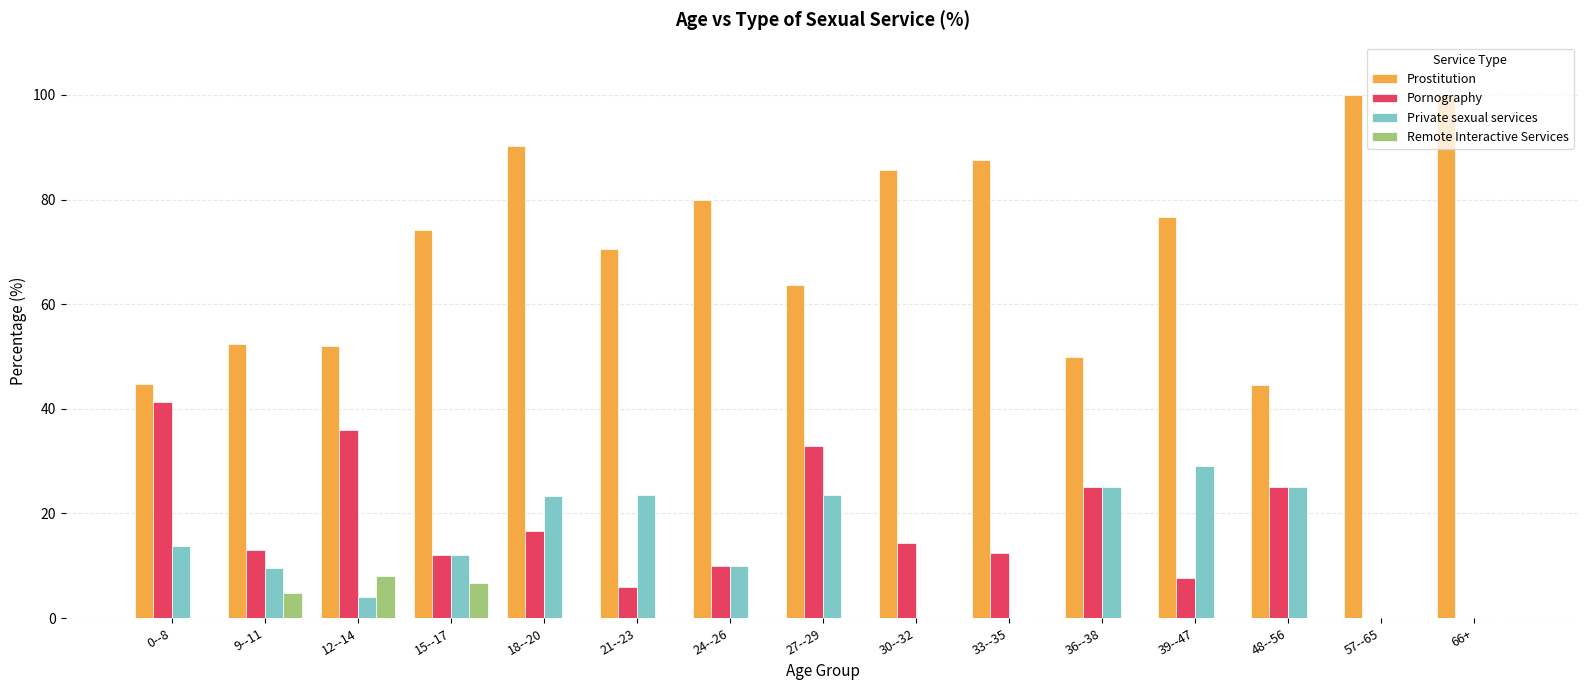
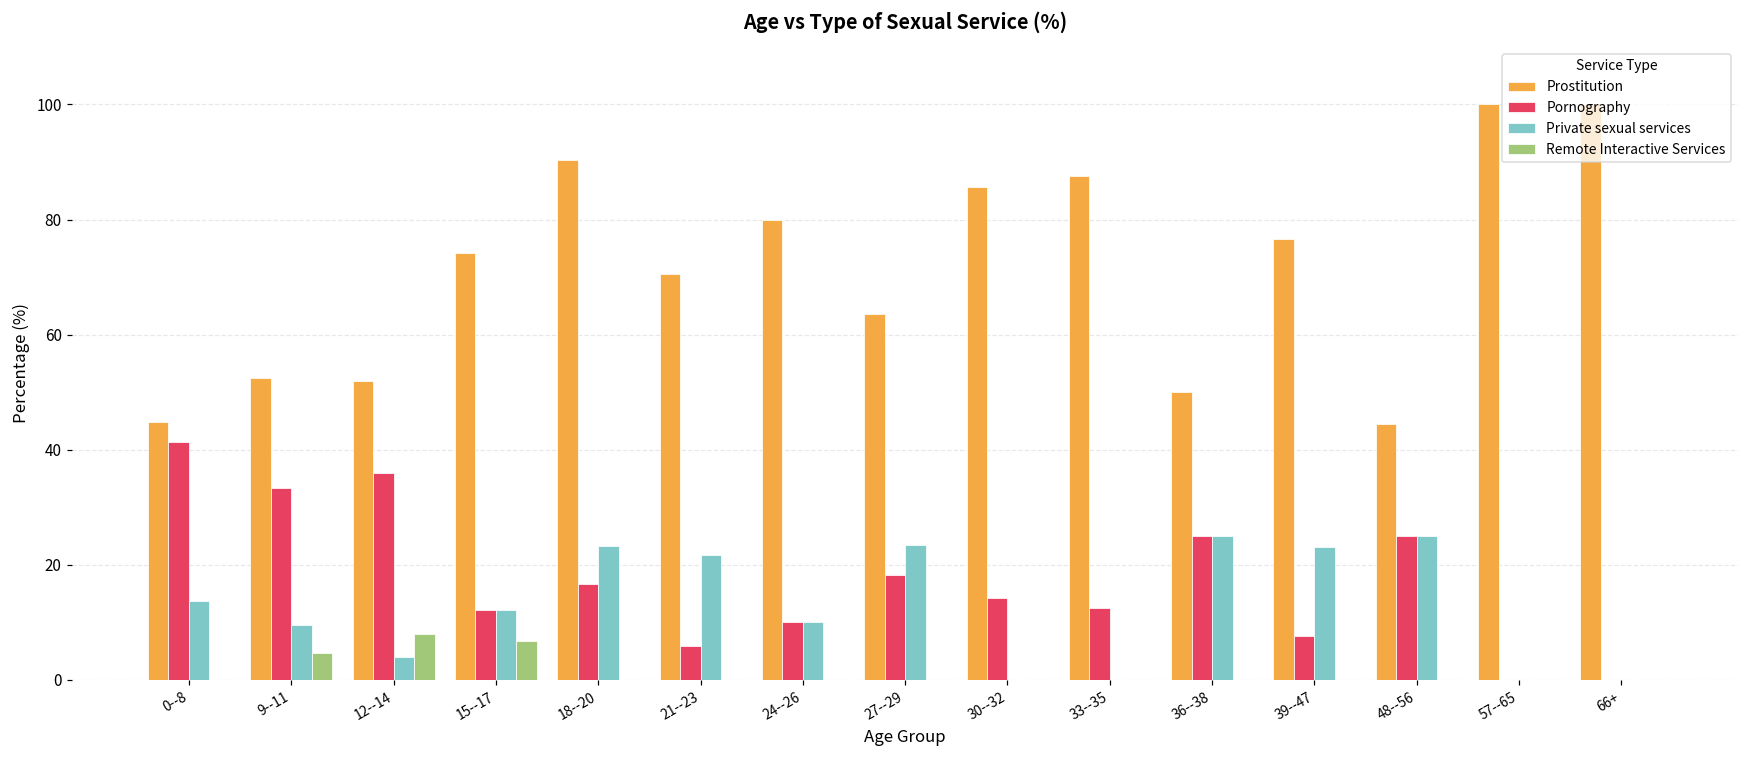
Pornography, 9--11: 13 -> 33
Private sexual services, 21--23: 24 -> 22
Pornography, 27--29: 33 -> 18
Private sexual services, 39--47: 29 -> 23
